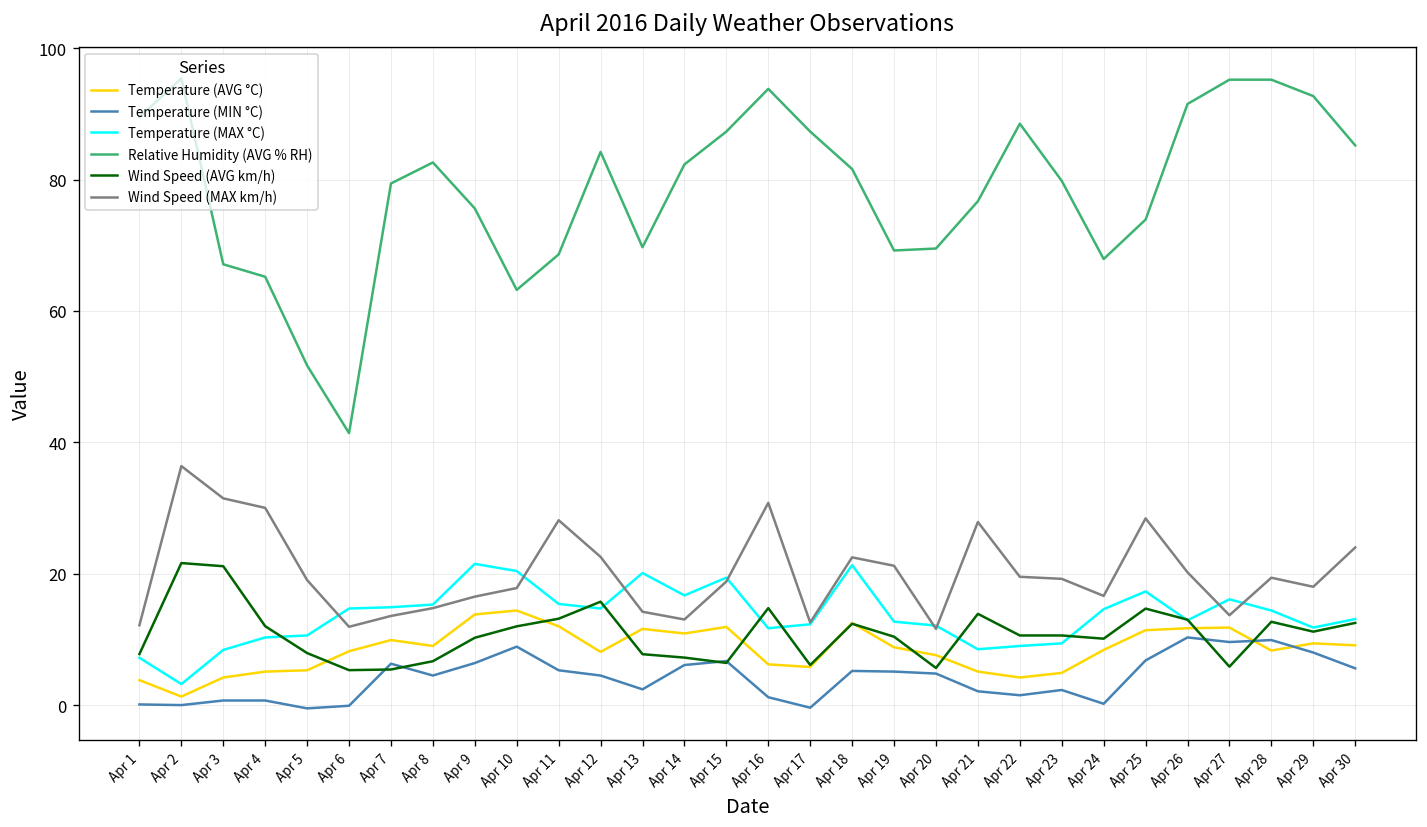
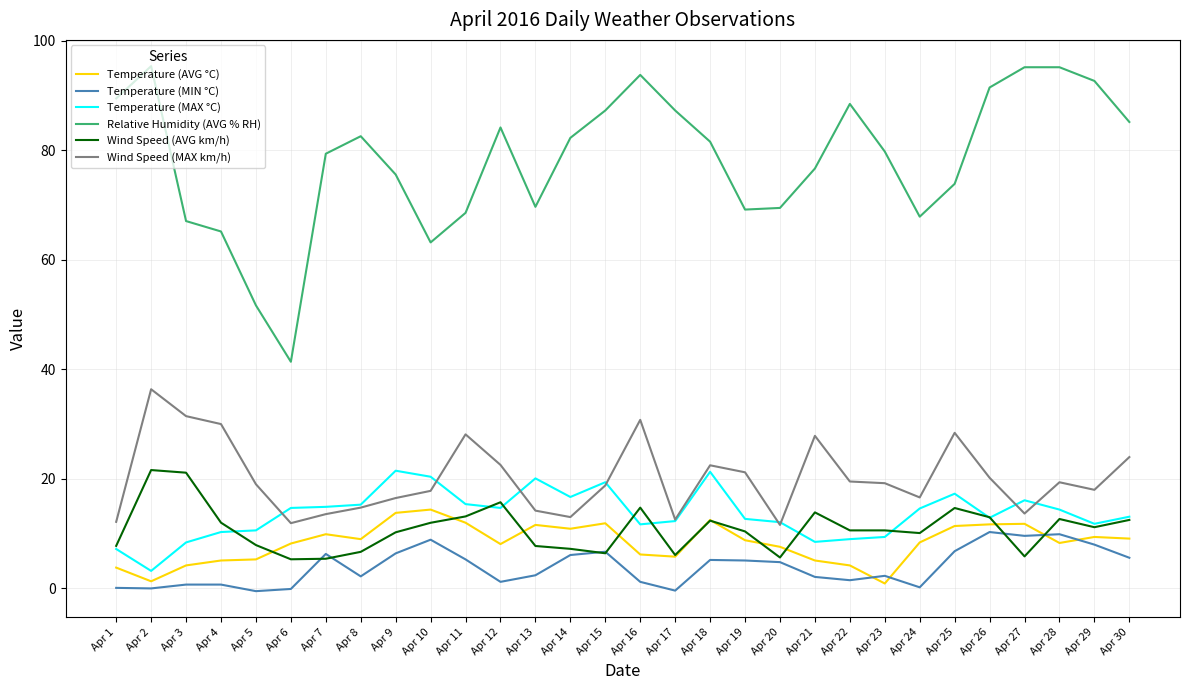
Temperature (MIN °C), Apr 8: 5 -> 2
Temperature (MIN °C), Apr 12: 5 -> 1
Temperature (AVG °C), Apr 23: 5 -> 1
